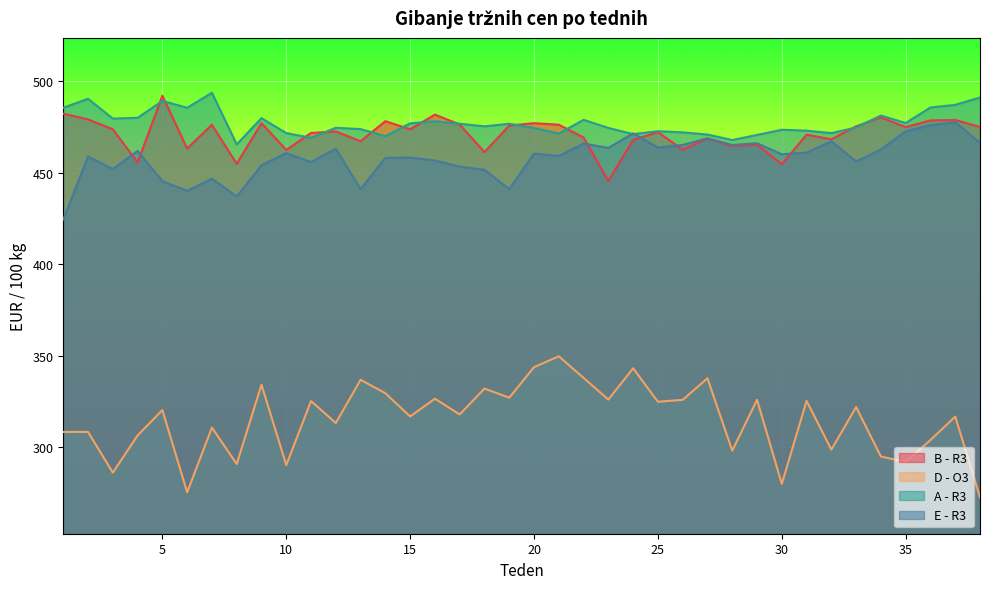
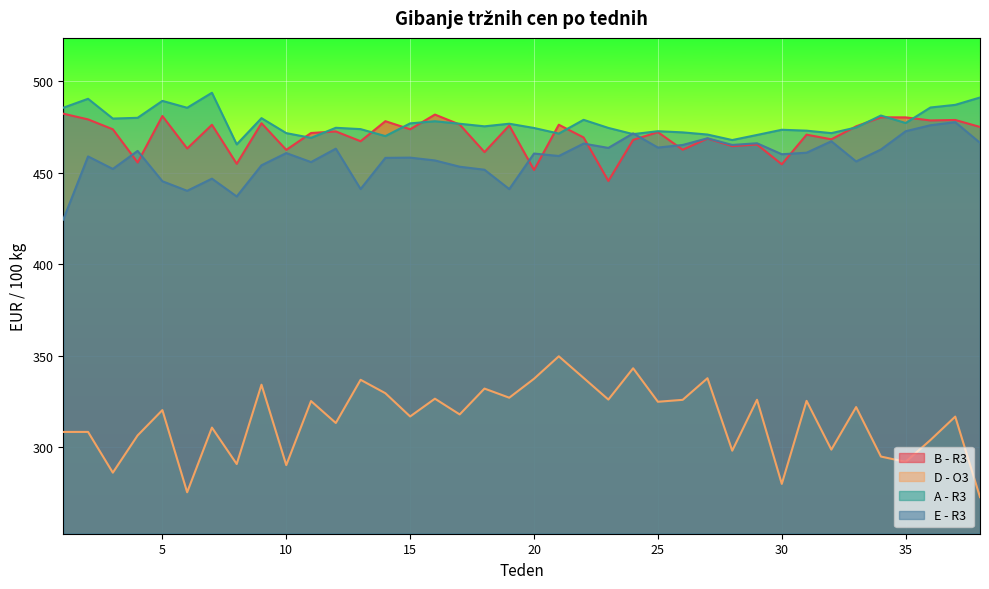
B - R3, 5: 492 -> 481
B - R3, 20: 477 -> 452
D - O3, 20: 344 -> 337
B - R3, 35: 475 -> 480
